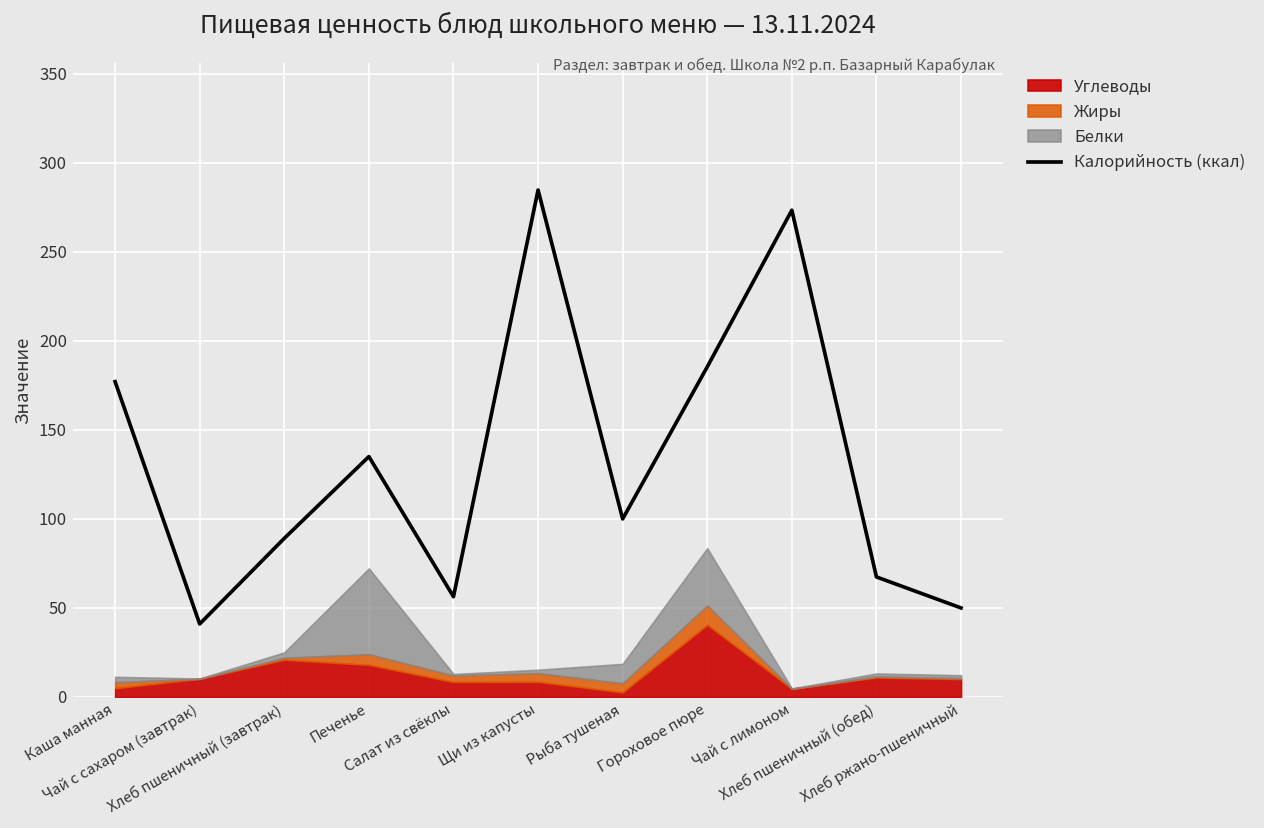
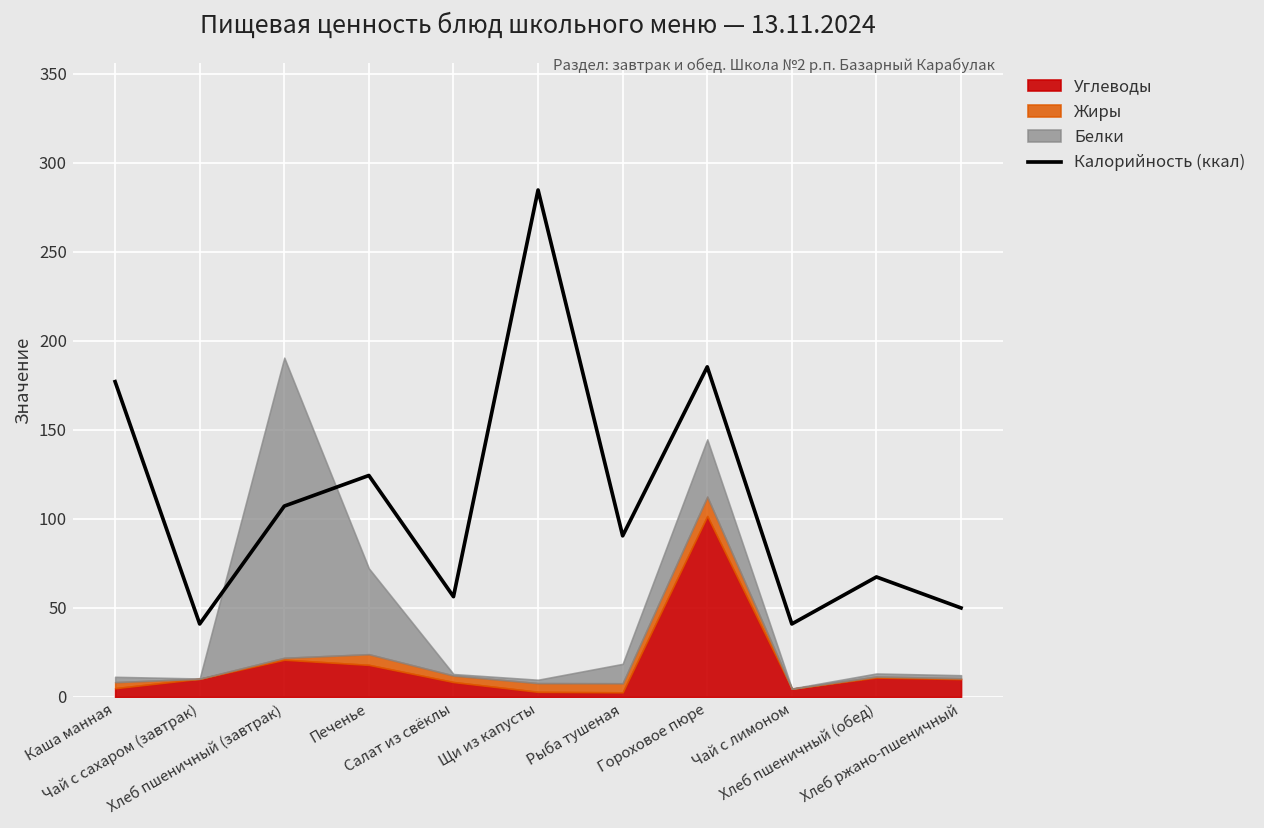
Калорийность (ккал), Хлеб пшеничный (завтрак): 89 -> 107
Белки, Хлеб пшеничный (завтрак): 3 -> 169
Калорийность (ккал), Печенье: 135 -> 124
Углеводы, Щи из капусты: 8 -> 3
Калорийность (ккал), Рыба тушеная: 100 -> 91
Углеводы, Гороховое пюре: 41 -> 102
Калорийность (ккал), Чай с лимоном: 273 -> 41
